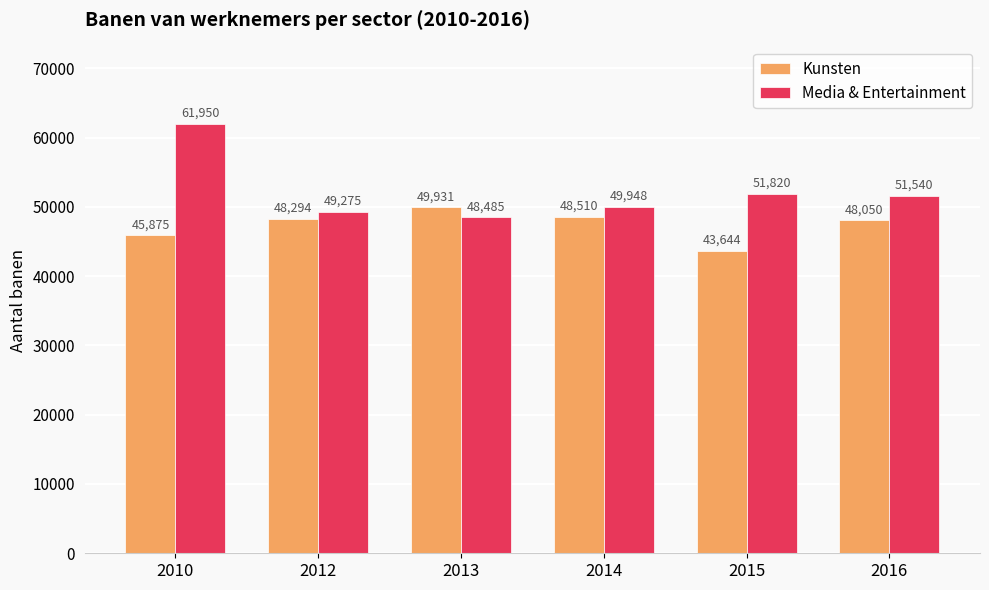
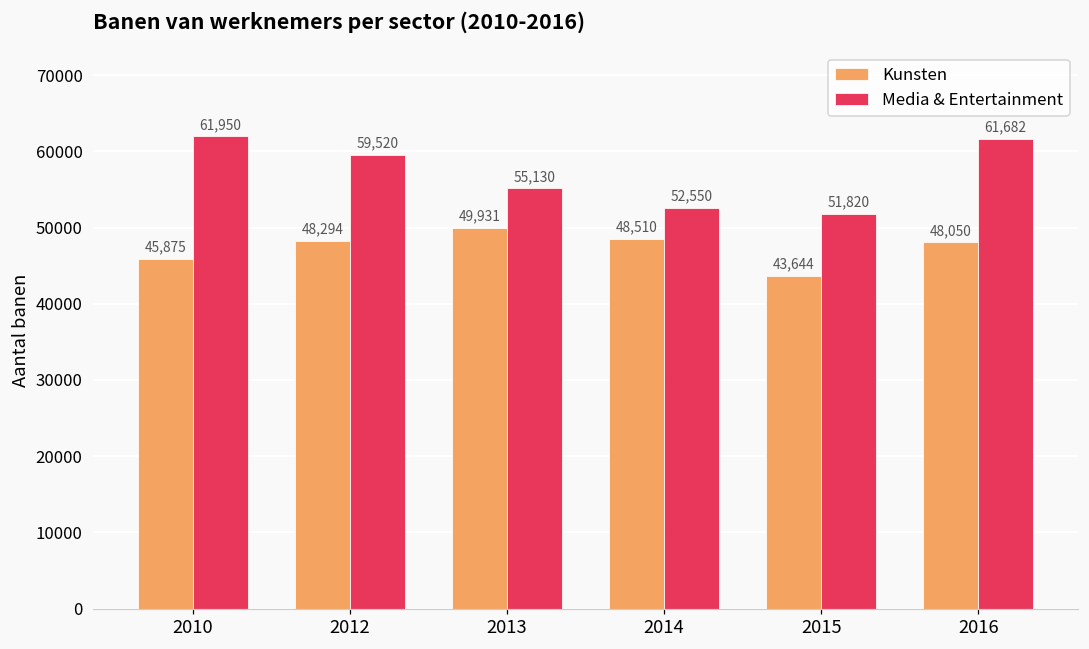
Media & Entertainment, 2012: 49,275 -> 59,520
Media & Entertainment, 2013: 48,485 -> 55,130
Media & Entertainment, 2014: 49,948 -> 52,550
Media & Entertainment, 2016: 51,540 -> 61,682
